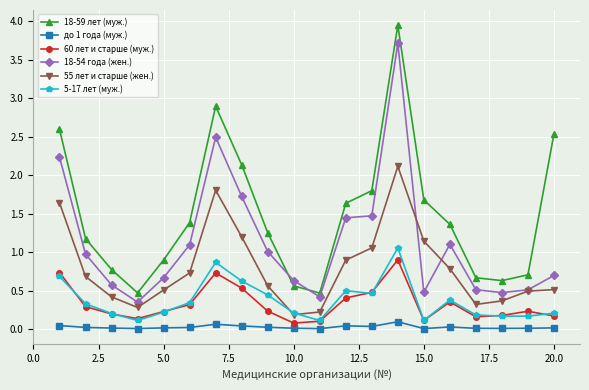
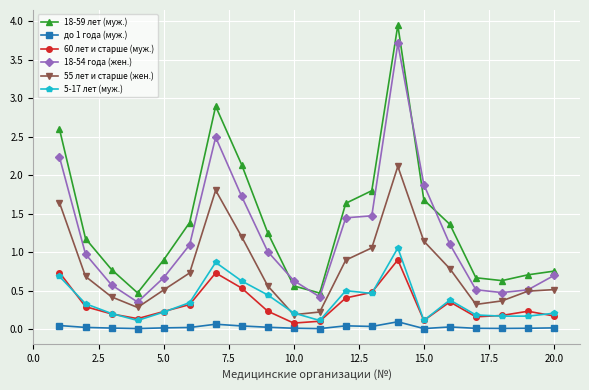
18-54 года (жен.), 15.0: 0.5 -> 1.9
18-59 лет (муж.), 20.0: 2.5 -> 0.8
